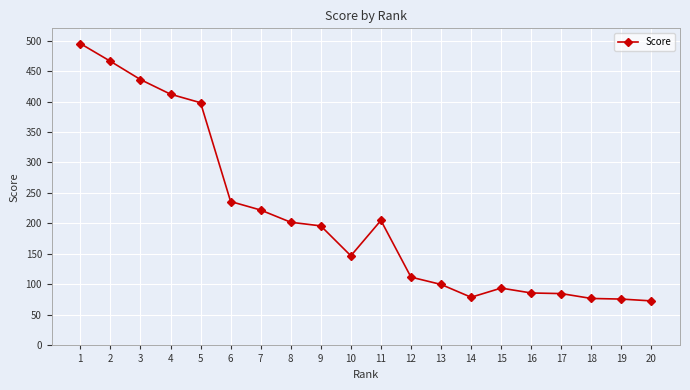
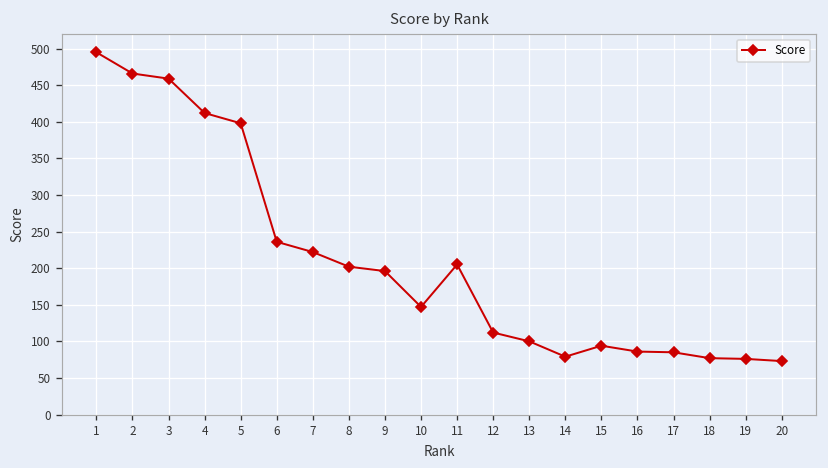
3: 440 -> 460
